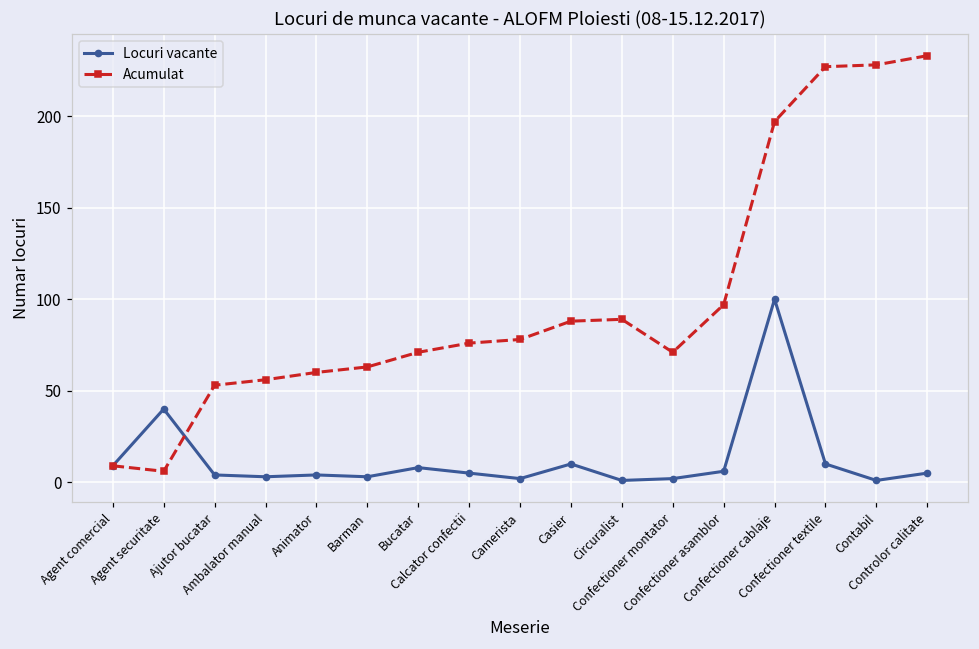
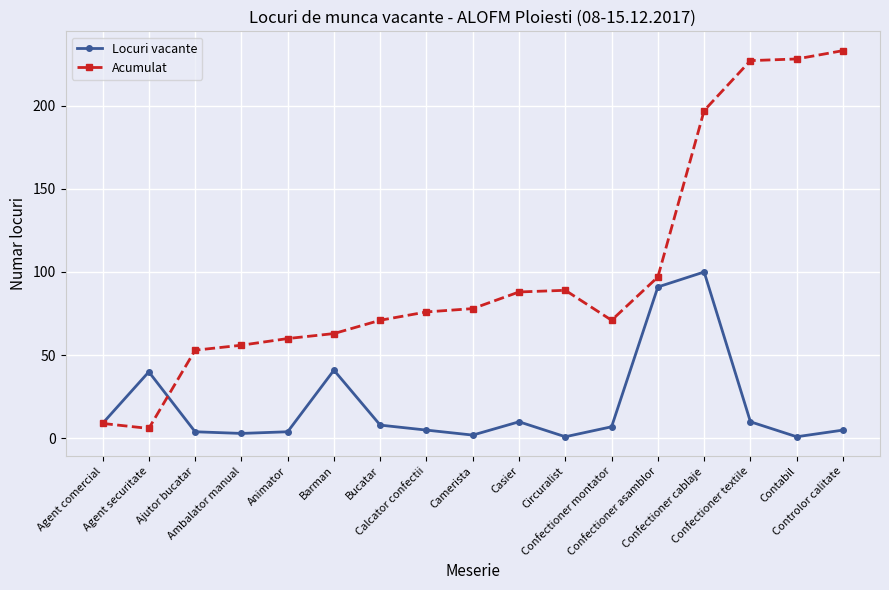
Locuri vacante, Barman: 3 -> 41
Locuri vacante, Confectioner montator: 2 -> 7
Locuri vacante, Confectioner asamblor: 6 -> 91
